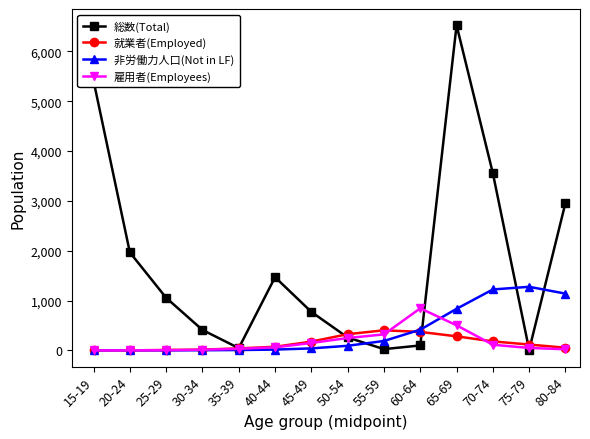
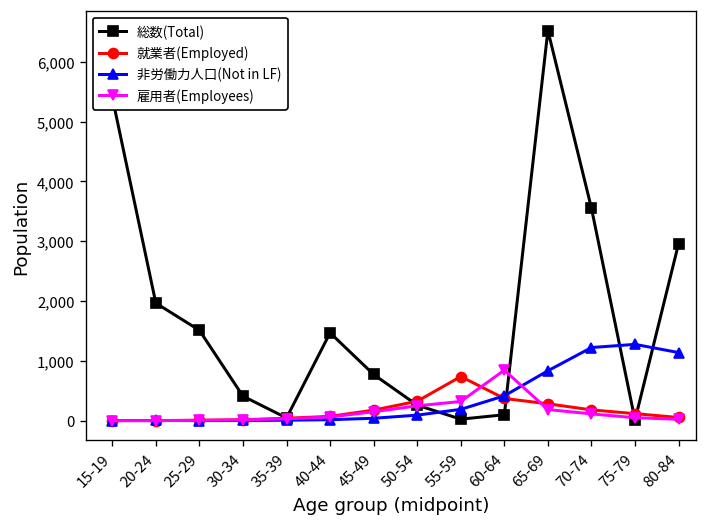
総数(Total), 25-29: 1,100 -> 1,500
就業者(Employed), 55-59: 400 -> 700
雇用者(Employees), 65-69: 500 -> 200
